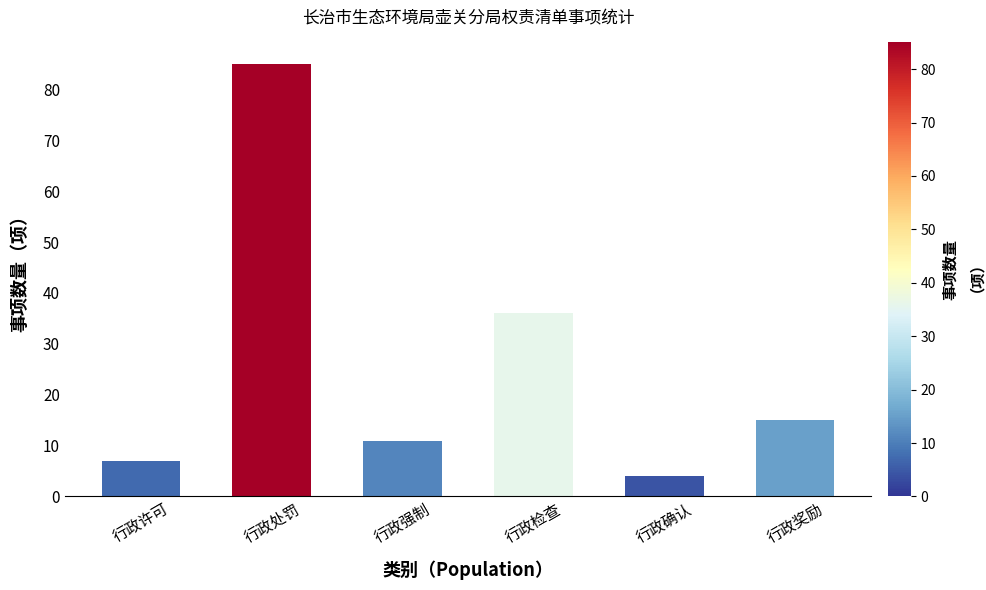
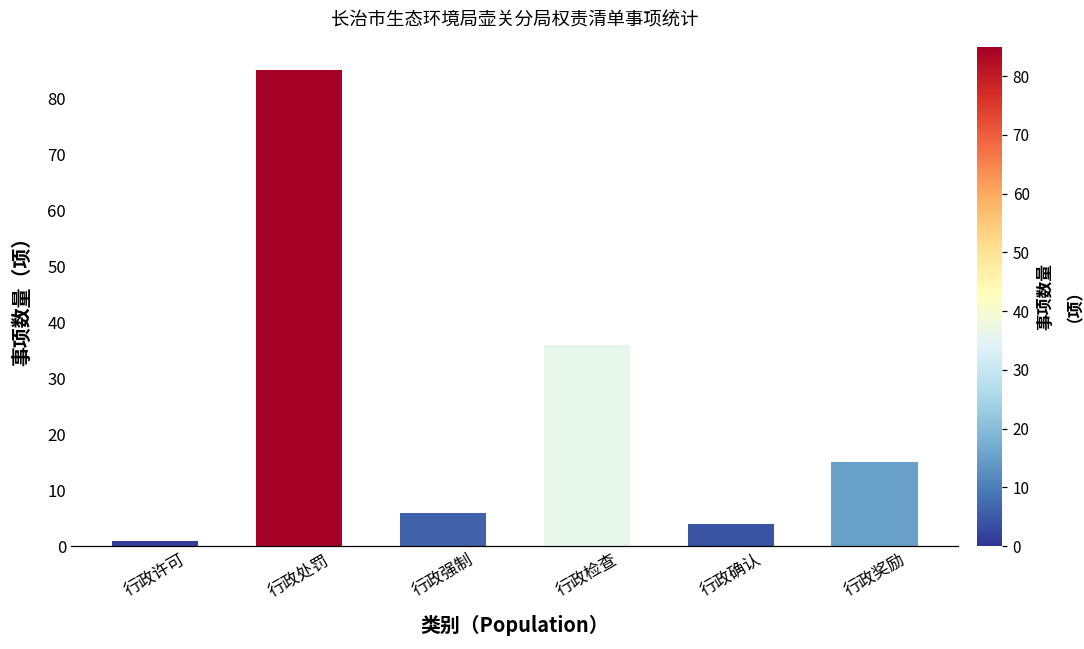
行政许可: 7 -> 1
行政强制: 11 -> 6
